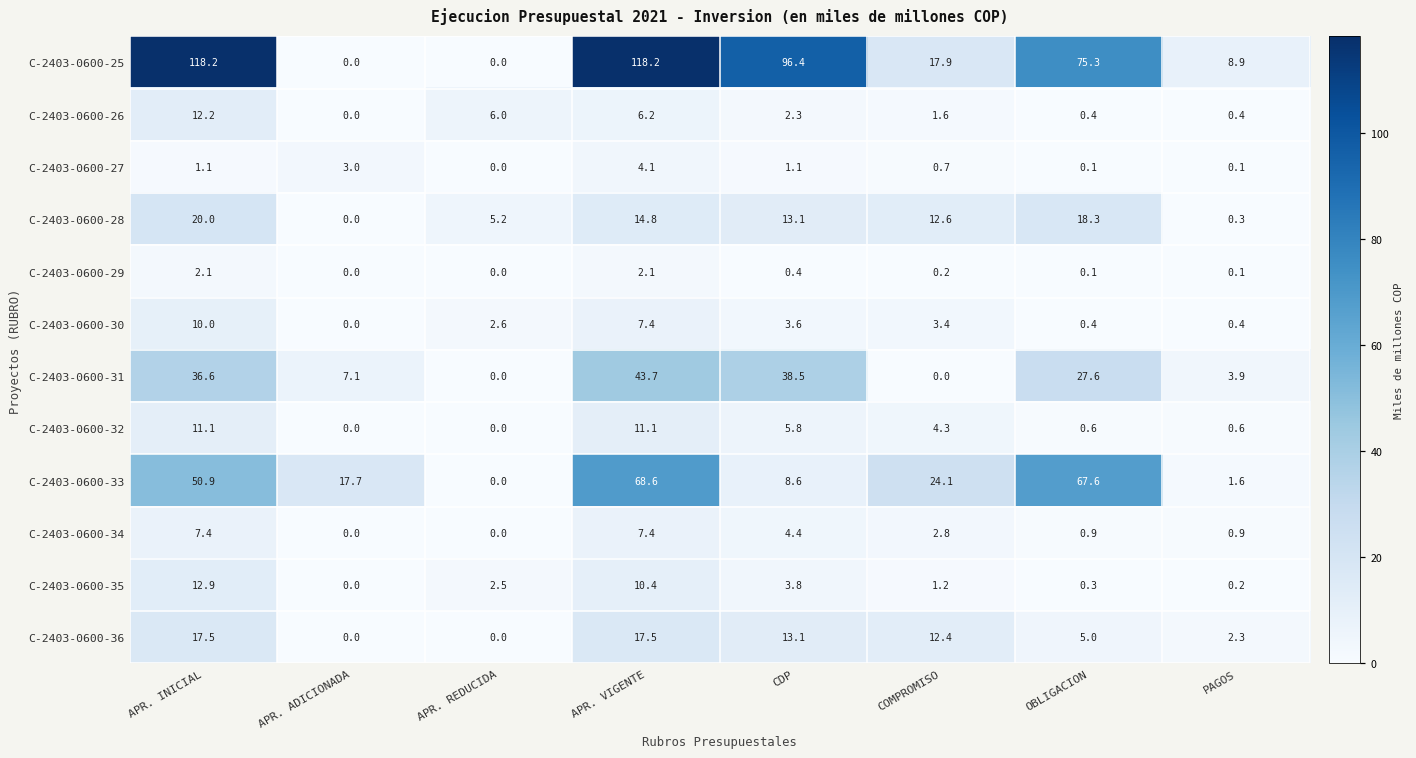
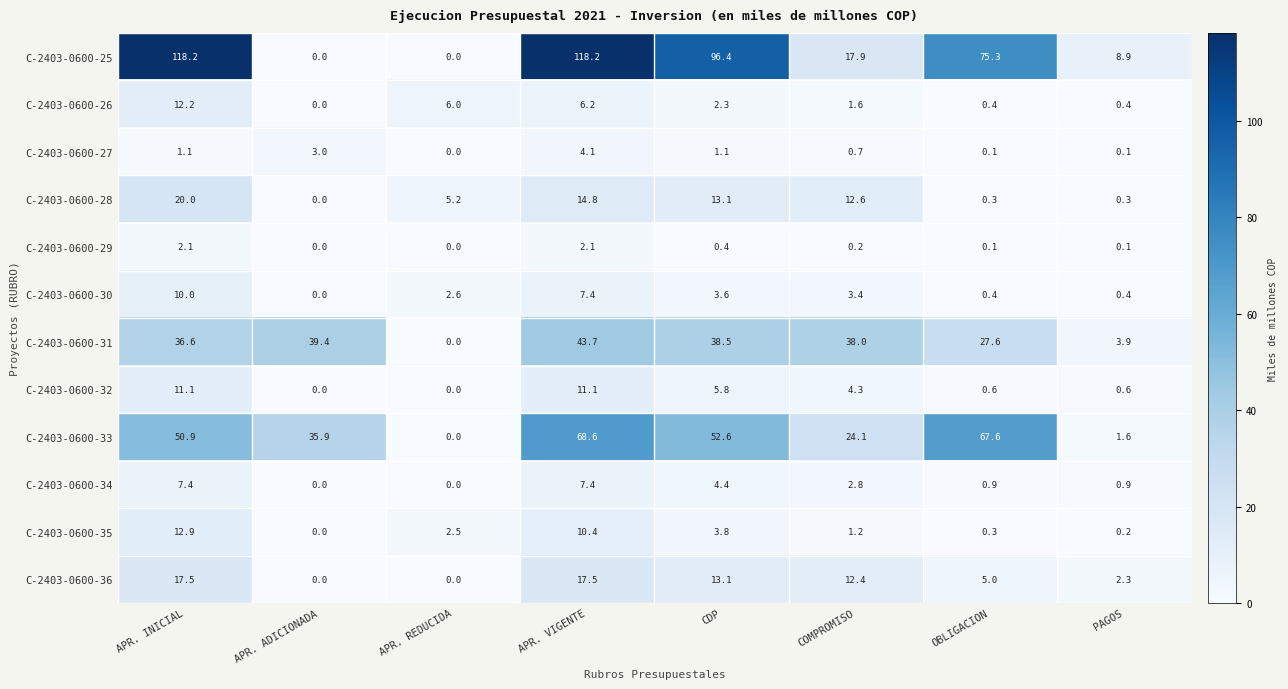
C-2403-0600-28, OBLIGACION: 18.3 -> 0.3
C-2403-0600-31, APR. ADICIONADA: 7.1 -> 39.4
C-2403-0600-31, COMPROMISO: 0.0 -> 38.0
C-2403-0600-33, APR. ADICIONADA: 17.7 -> 35.9
C-2403-0600-33, CDP: 8.6 -> 52.6
